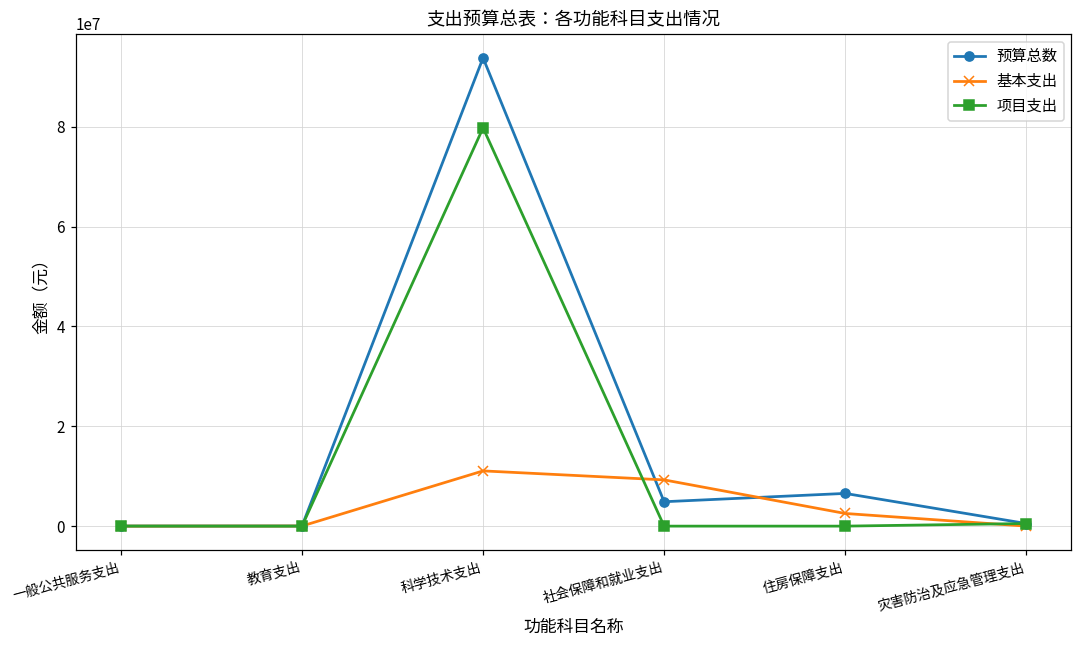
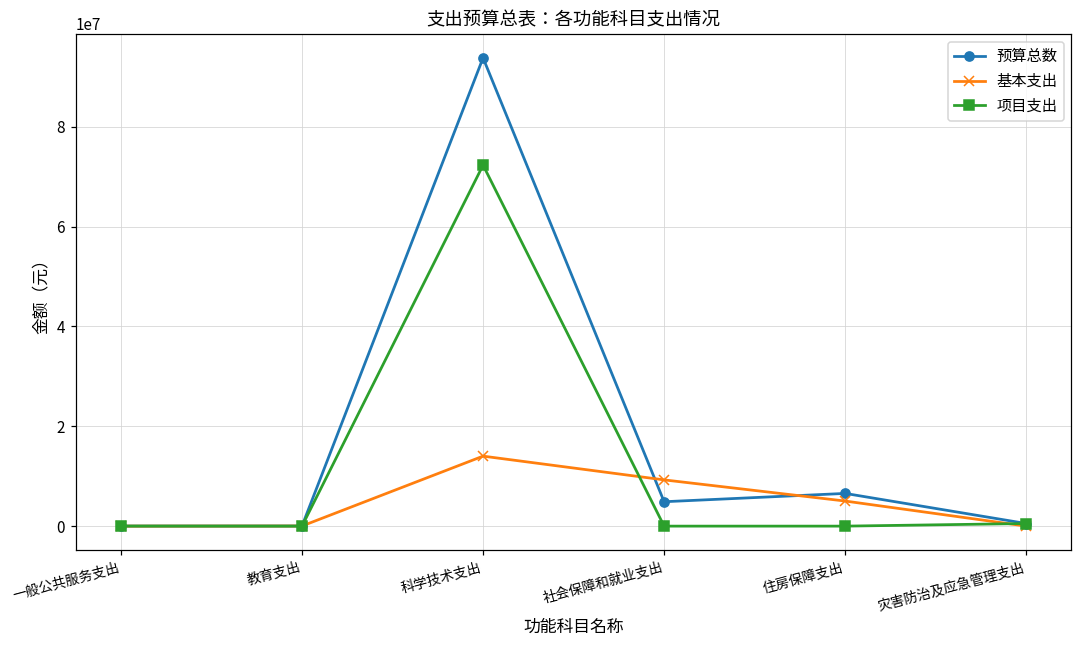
基本支出, 科学技术支出: 11000000 -> 14000000
项目支出, 科学技术支出: 80000000 -> 72000000
基本支出, 住房保障支出: 3000000 -> 5000000
